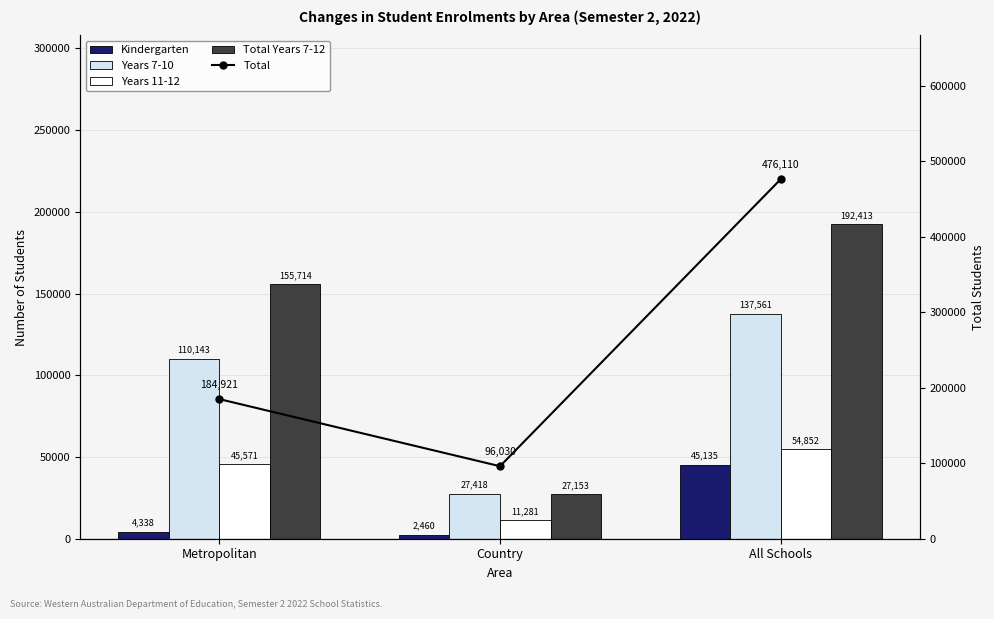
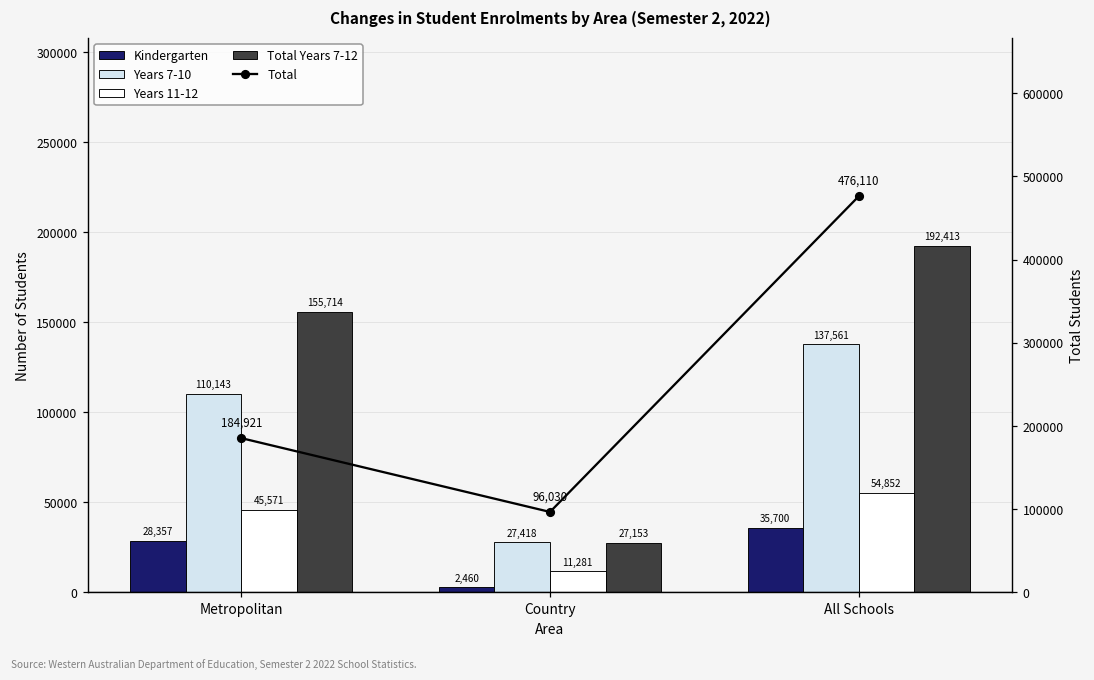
Kindergarten, Metropolitan: 4,338 -> 28,357
Kindergarten, All Schools: 45,135 -> 35,700
